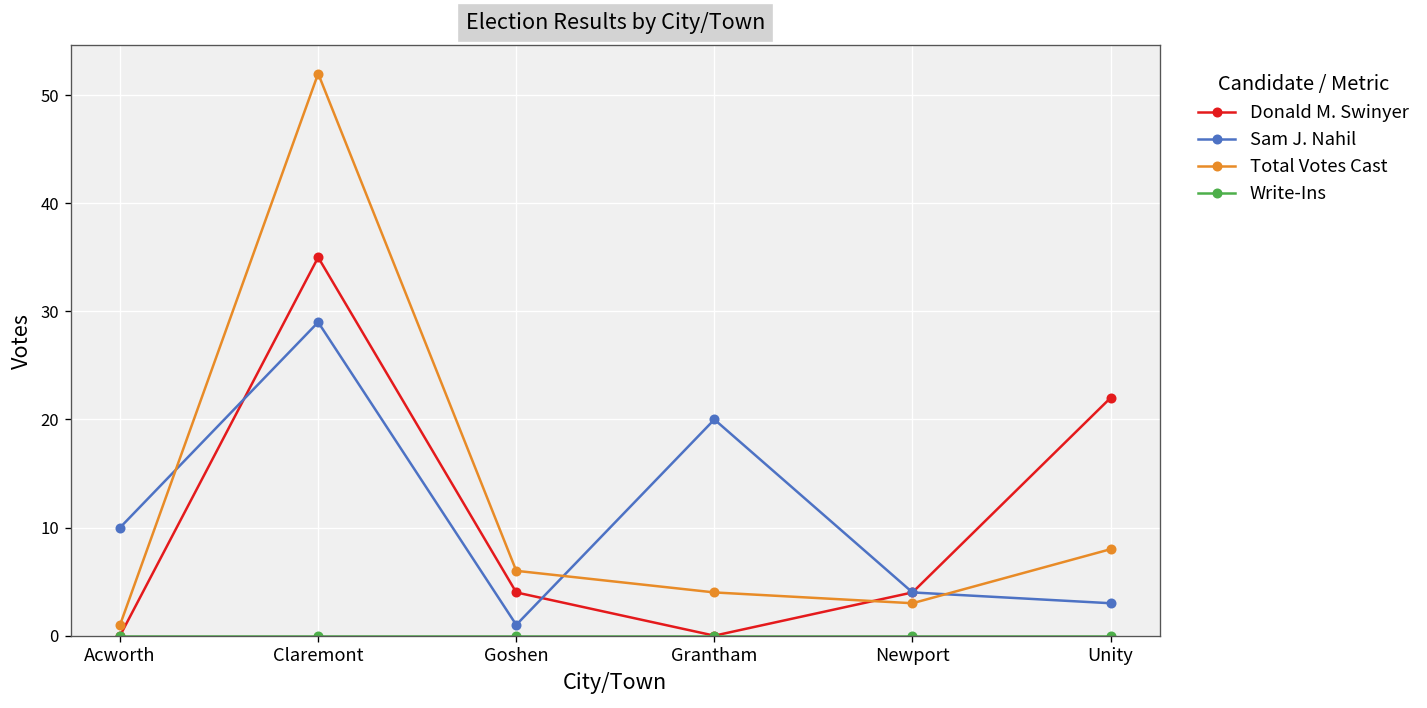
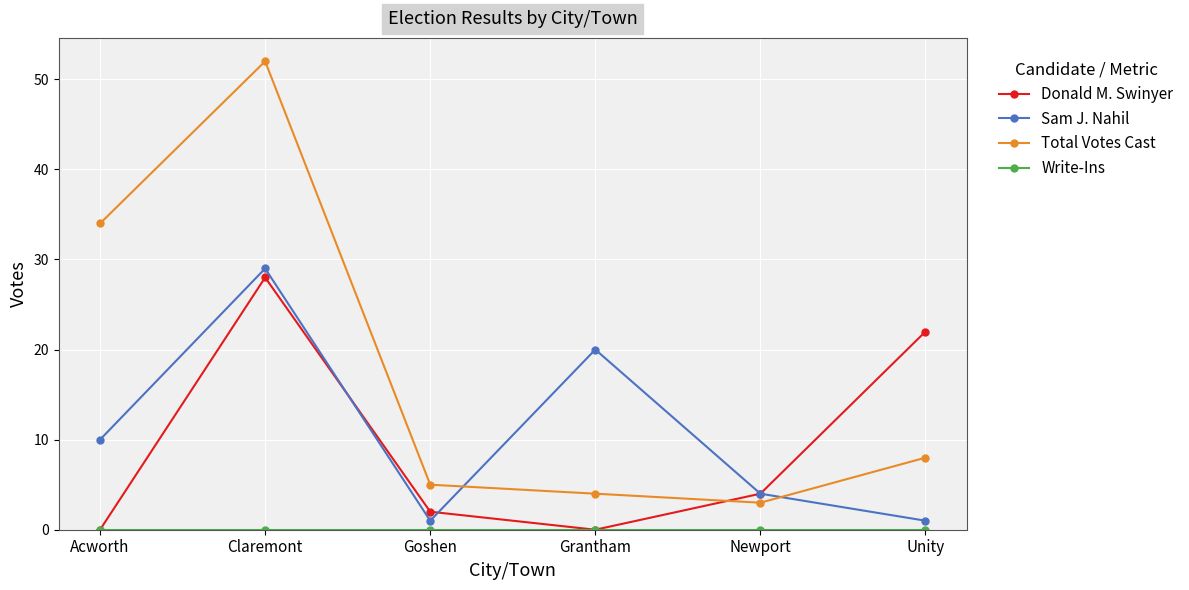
Total Votes Cast, Acworth: 1 -> 34
Donald M. Swinyer, Claremont: 35 -> 28
Donald M. Swinyer, Goshen: 4 -> 2
Total Votes Cast, Goshen: 6 -> 5
Sam J. Nahil, Unity: 3 -> 1
